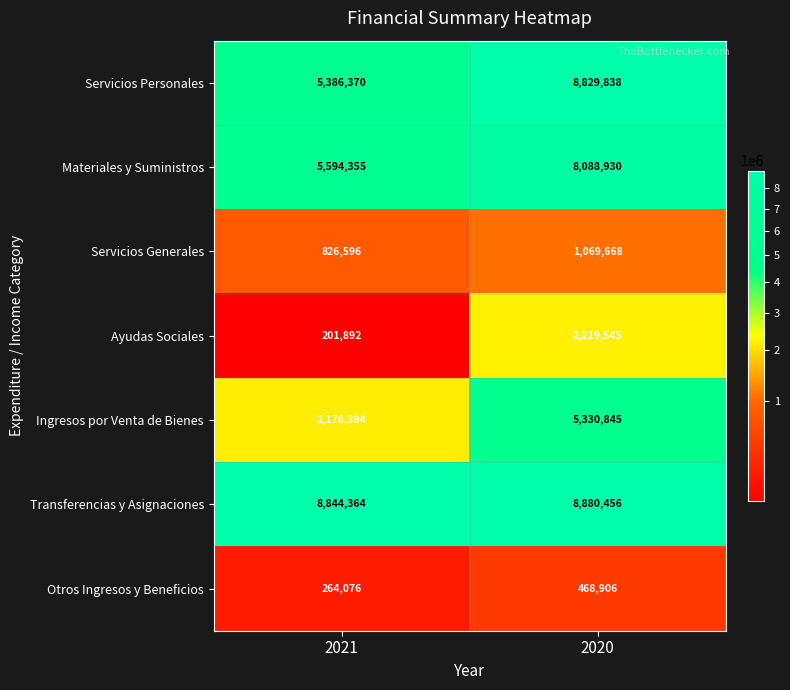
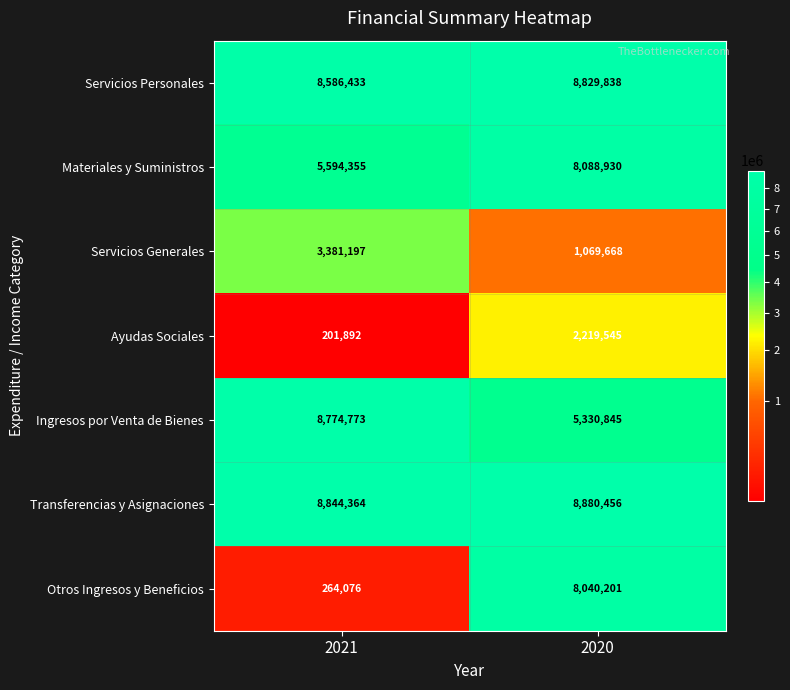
Servicios Personales, 2021: 5,386,370 -> 8,586,433
Servicios Generales, 2021: 826,596 -> 3,381,197
Ingresos por Venta de Bienes, 2021: 2,176,394 -> 8,774,773
Otros Ingresos y Beneficios, 2020: 468,906 -> 8,040,201
